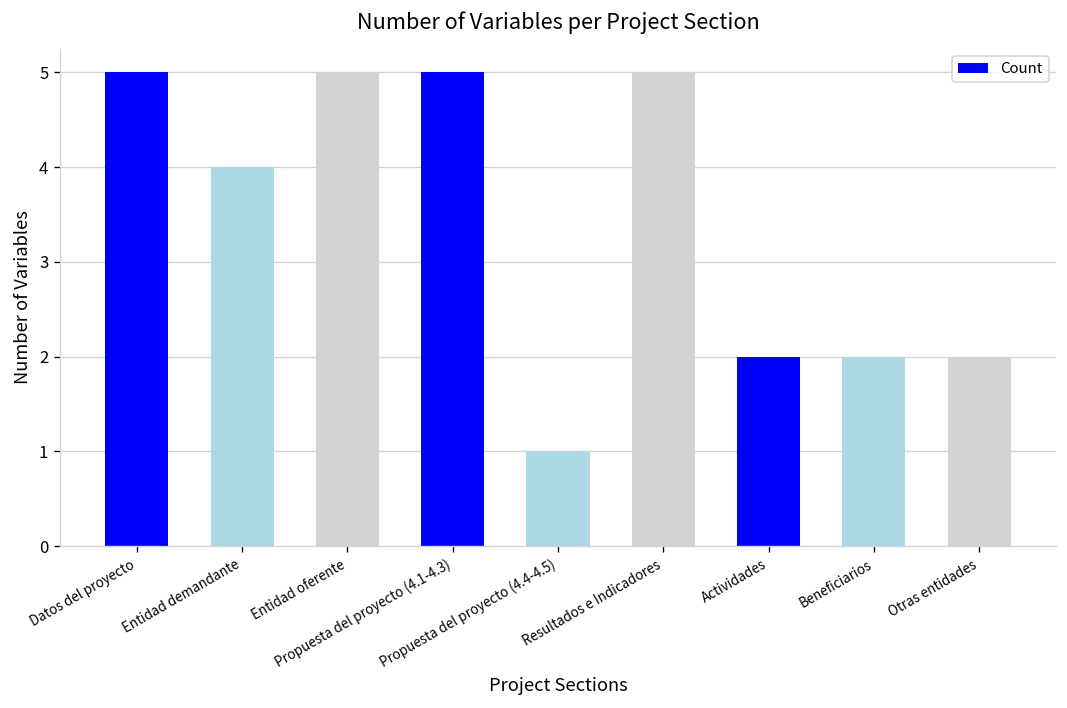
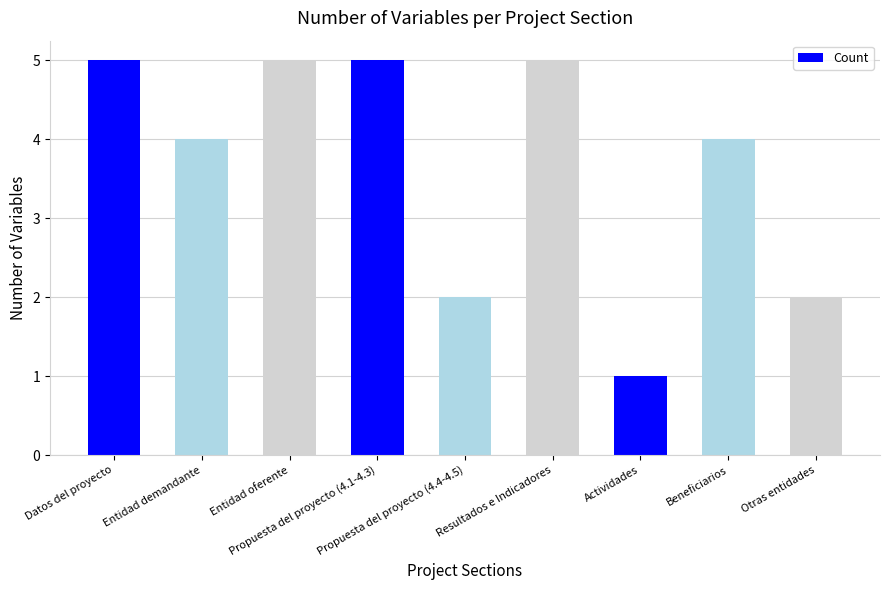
Propuesta del proyecto (4.4-4.5): 1 -> 2
Actividades: 2 -> 1
Beneficiarios: 2 -> 4
